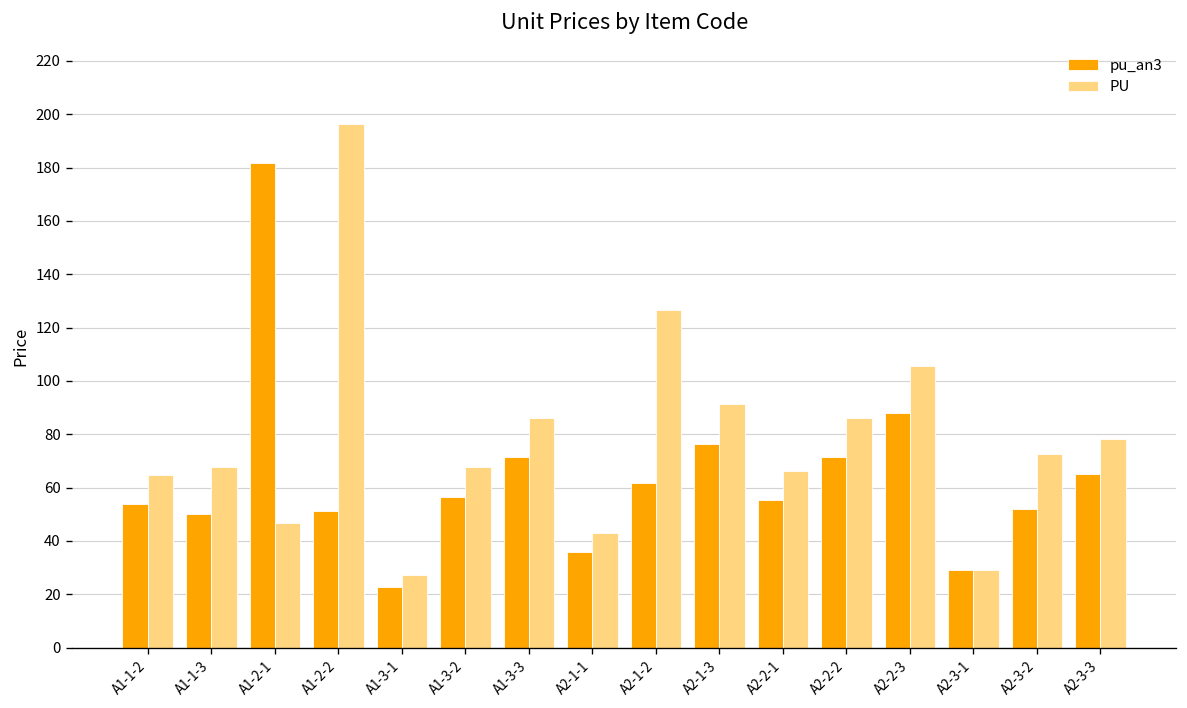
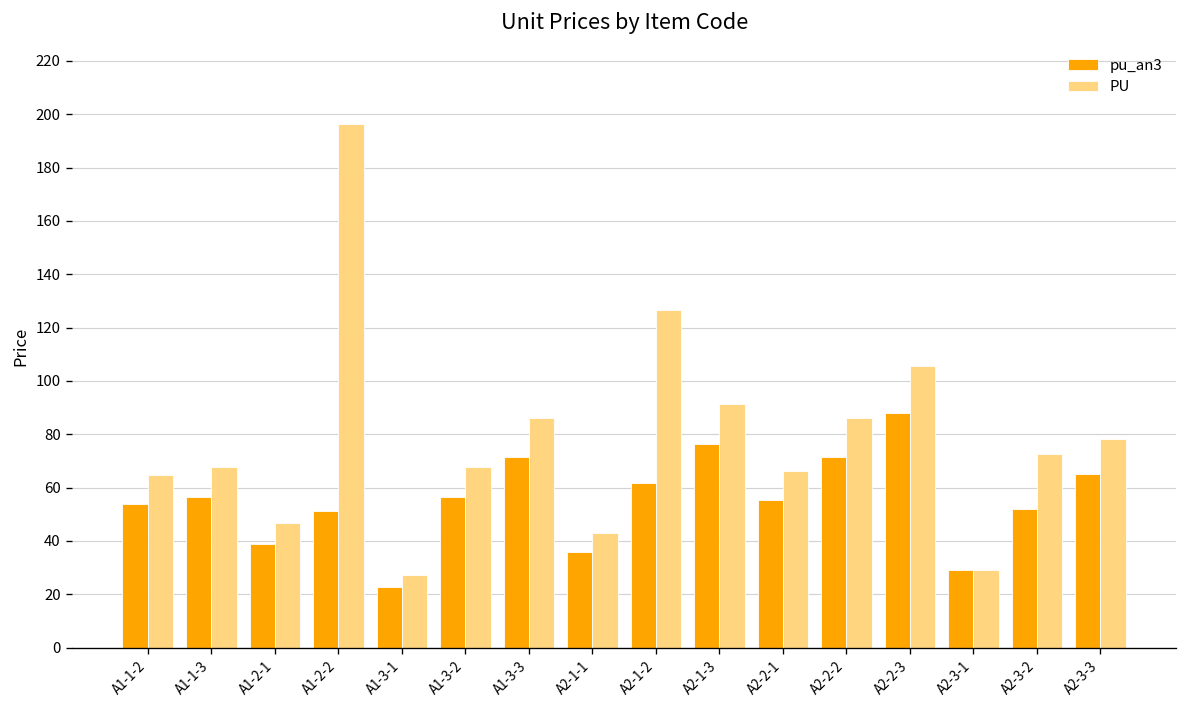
pu_an3, A1-1-3: 50 -> 56
pu_an3, A1-2-1: 182 -> 39
